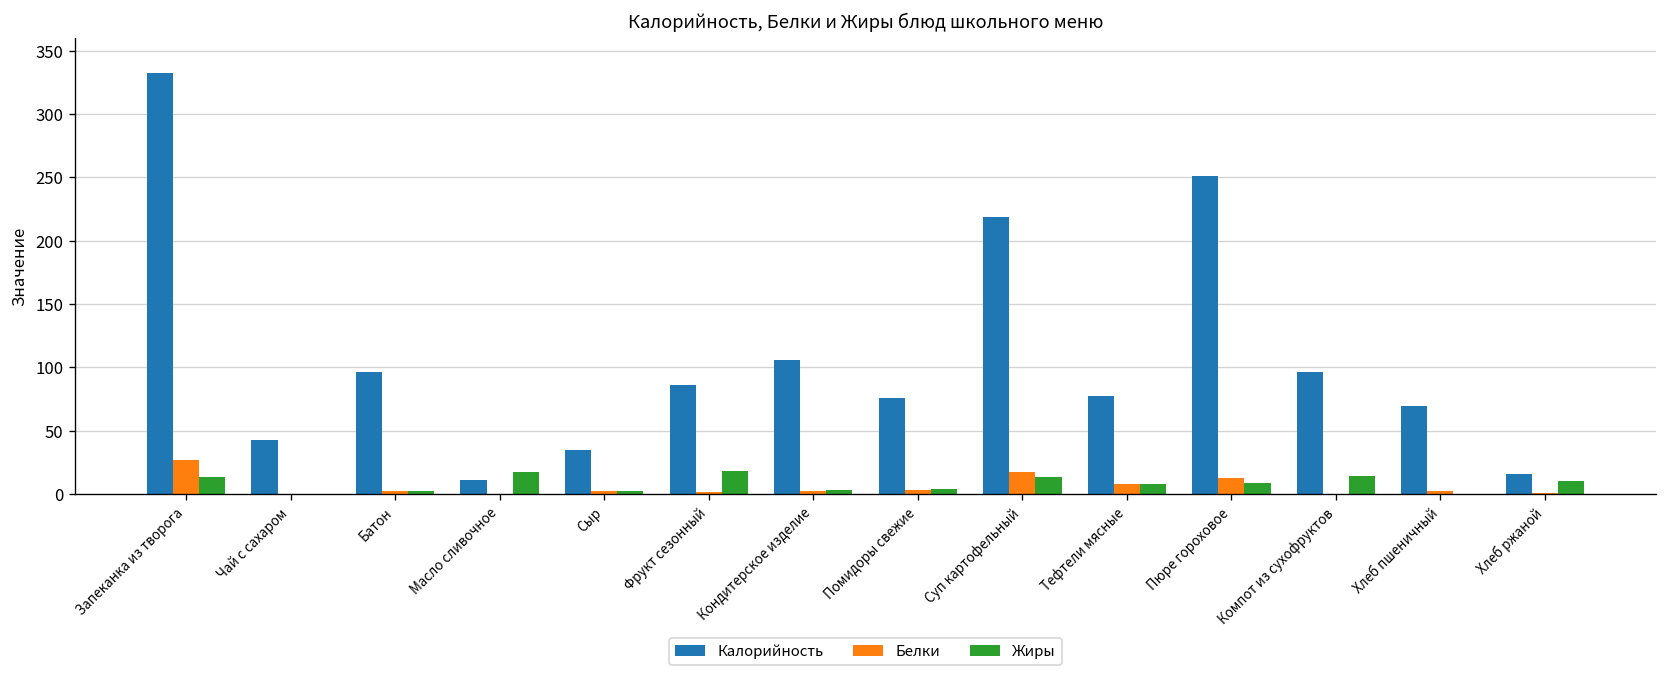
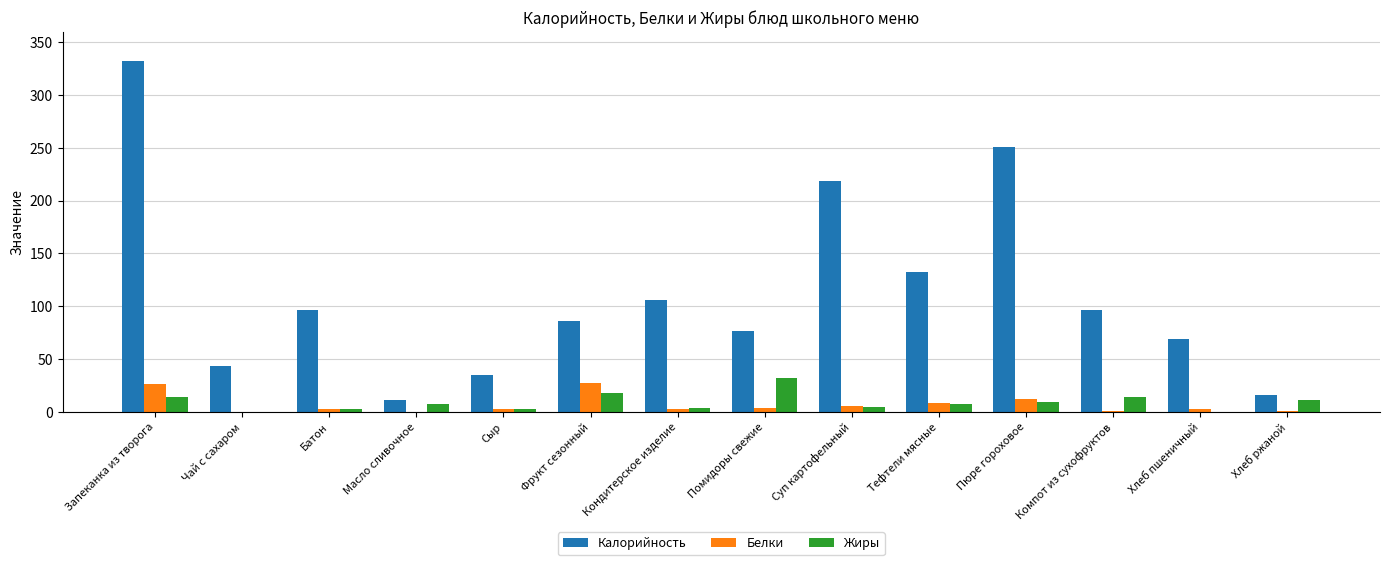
Жиры, Масло сливочное: 18 -> 7
Белки, Фрукт сезонный: 2 -> 27
Жиры, Помидоры свежие: 4 -> 32
Белки, Суп картофельный: 18 -> 5
Жиры, Суп картофельный: 13 -> 4
Калорийность, Тефтели мясные: 78 -> 133
